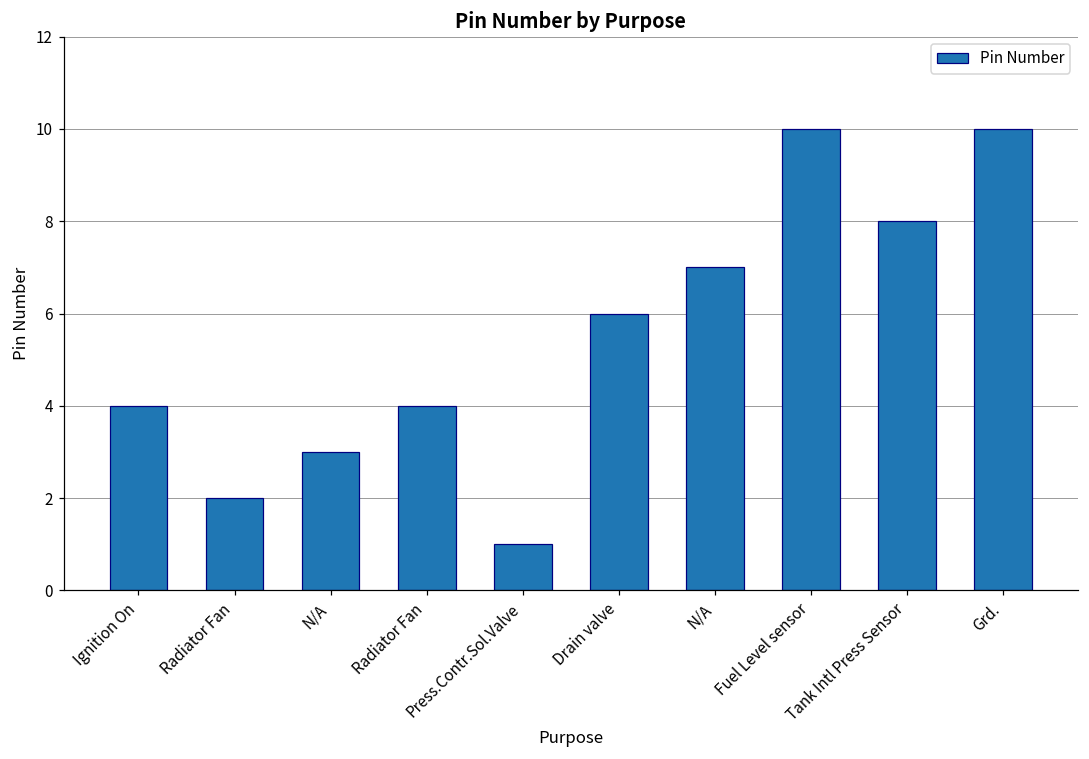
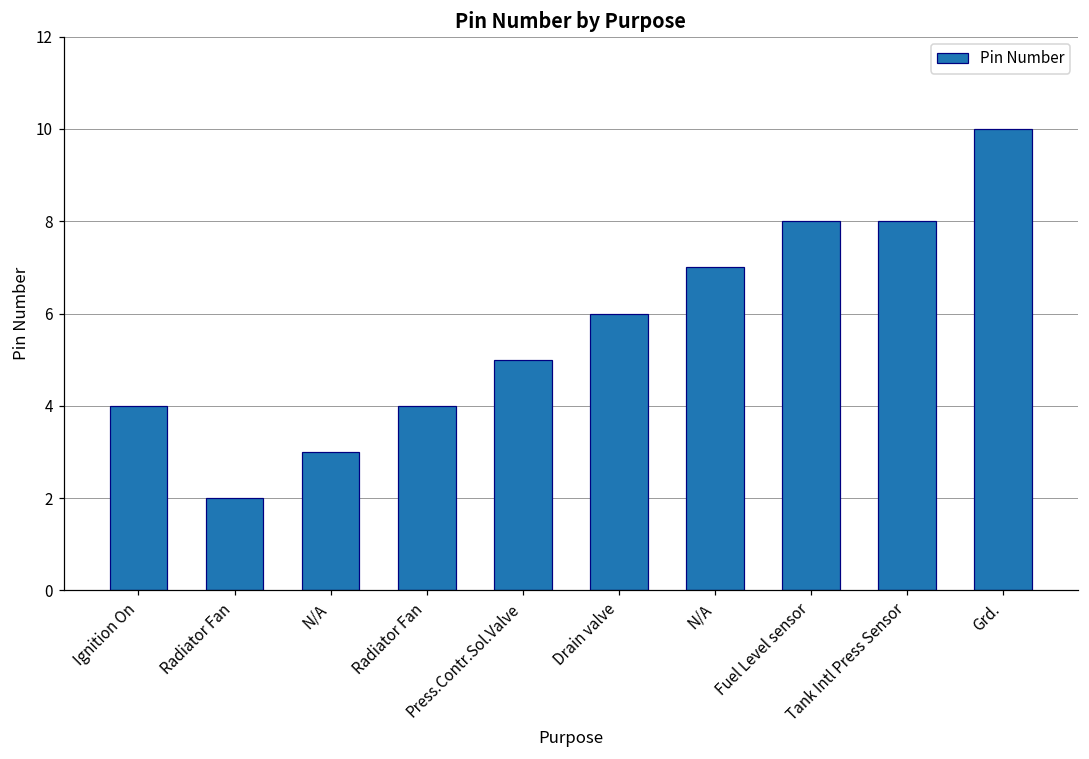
Press.Contr.Sol.Valve: 1 -> 5
Fuel Level sensor: 10 -> 8
